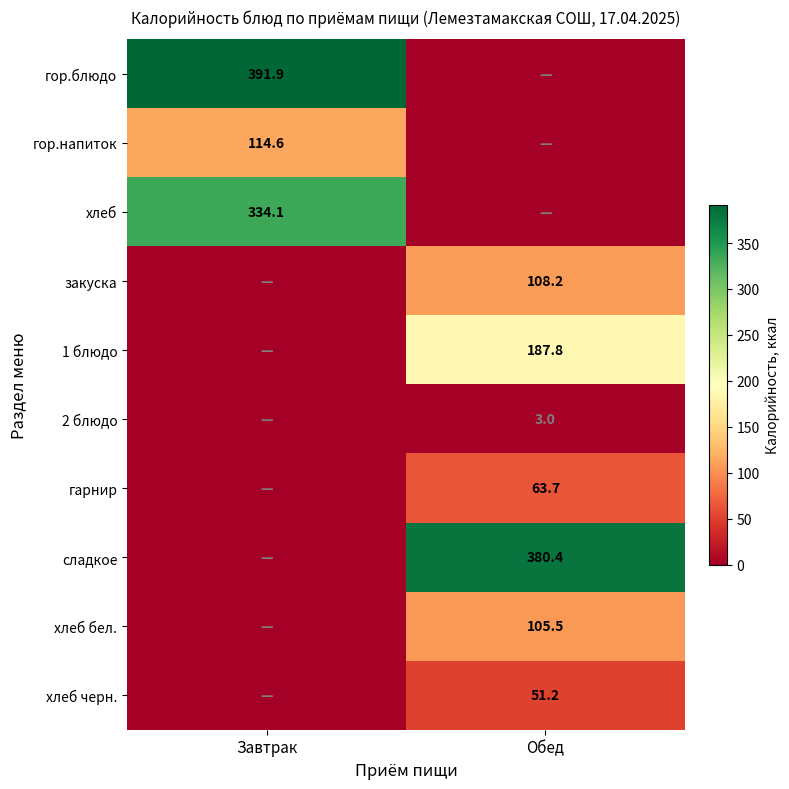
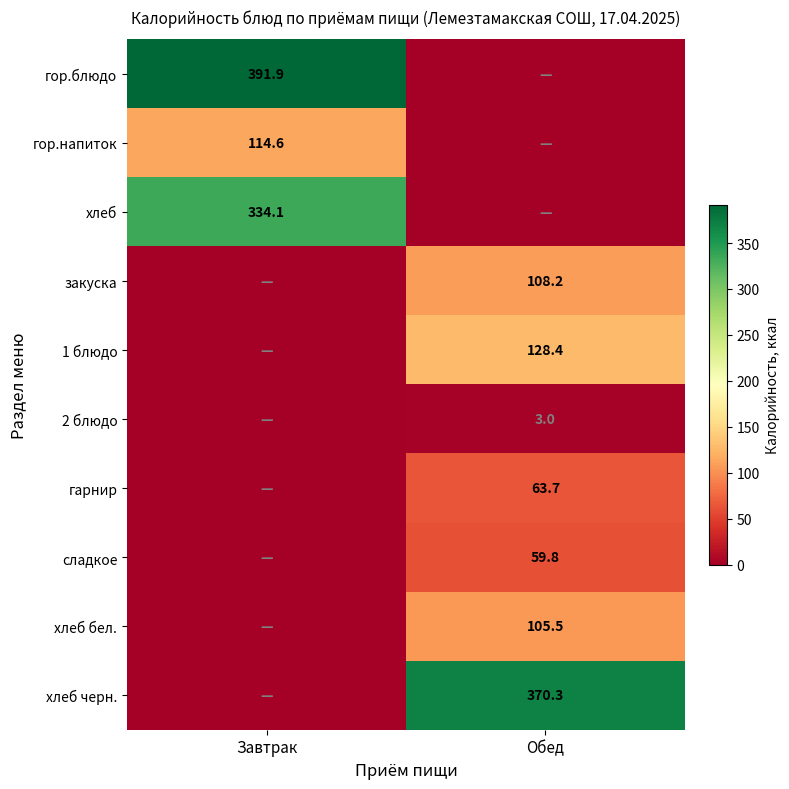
1 блюдо, Обед: 187.8 -> 128.4
сладкое, Обед: 380.4 -> 59.8
хлеб черн., Обед: 51.2 -> 370.3
